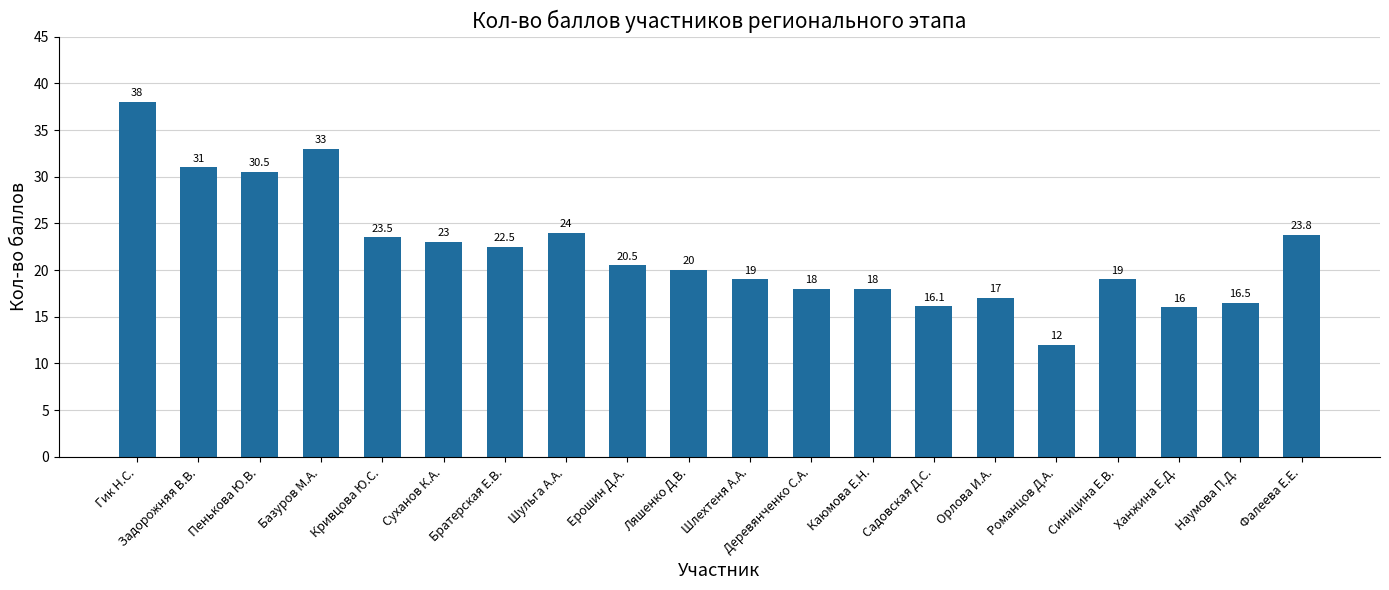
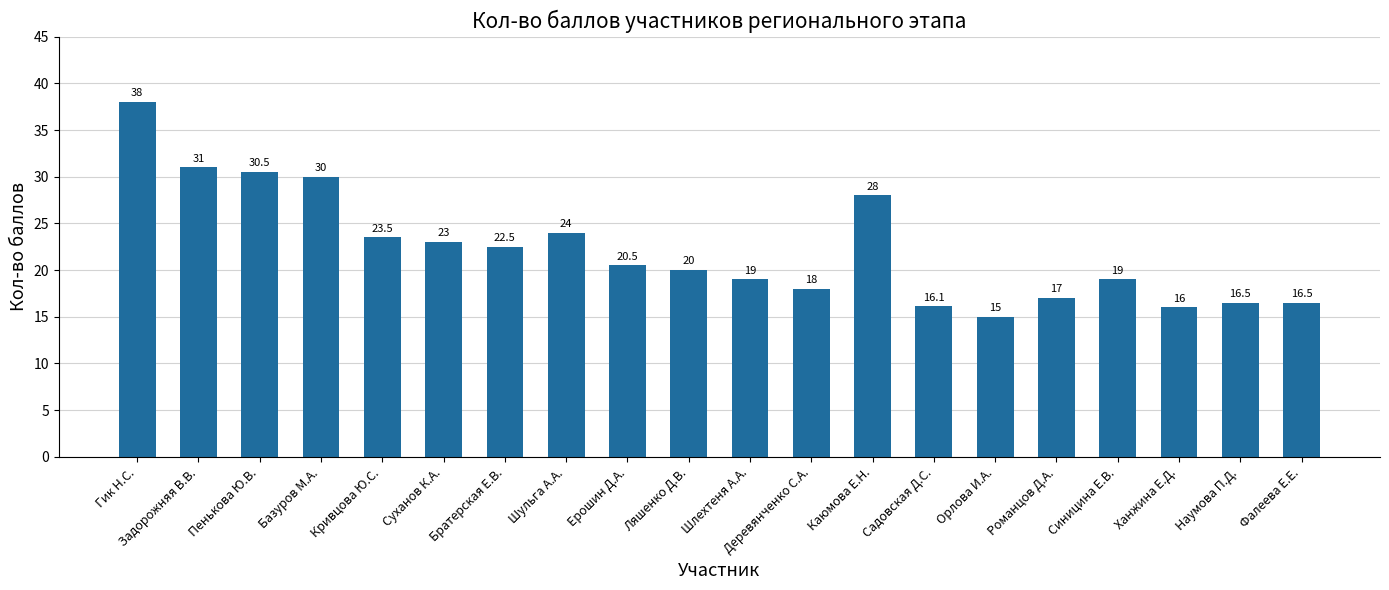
Базуров М.А.: 33 -> 30
Каюмова Е.Н.: 18 -> 28
Орлова И.А.: 17 -> 15
Романцов Д.А.: 12 -> 17
Фалеева Е.Е.: 23.8 -> 16.5
